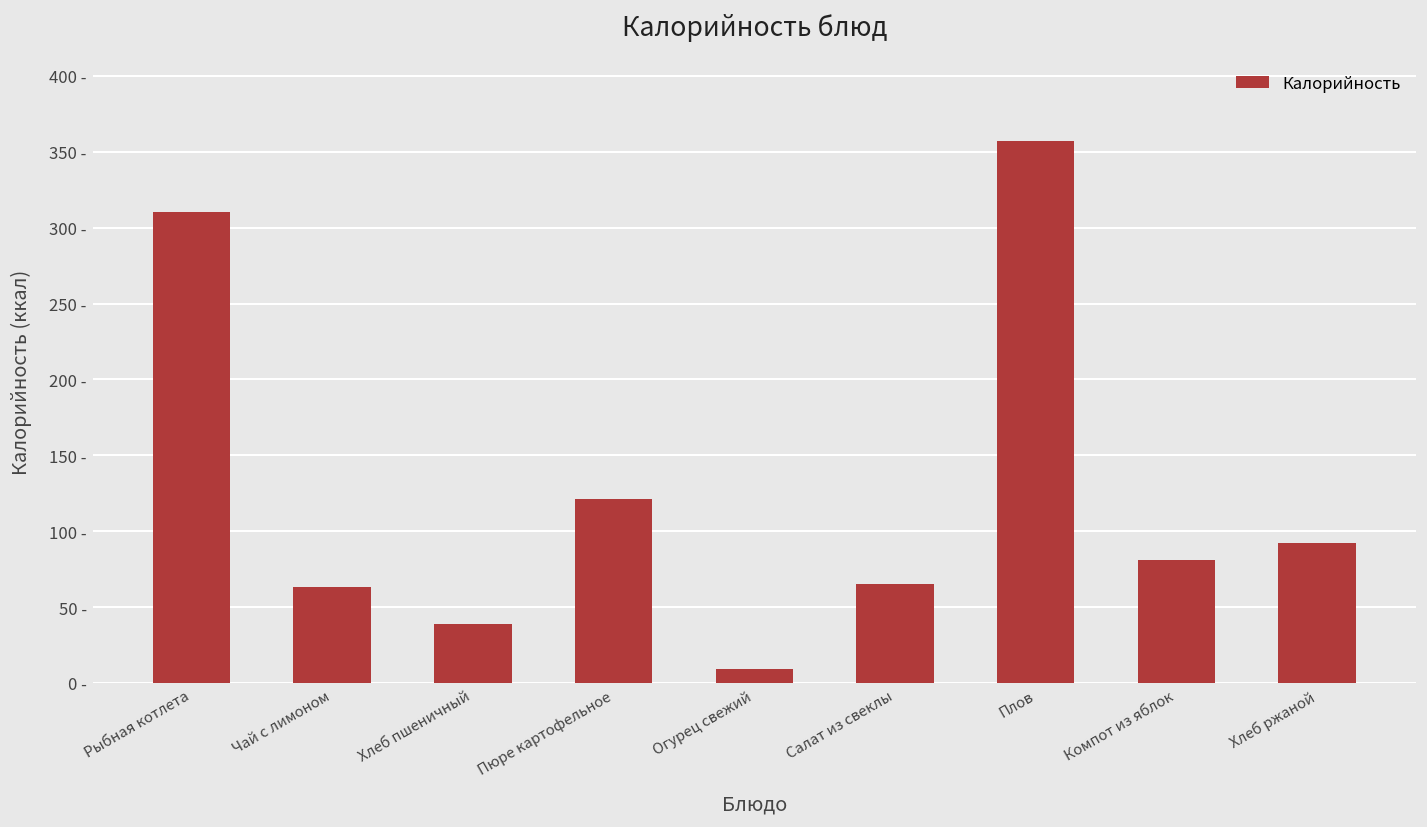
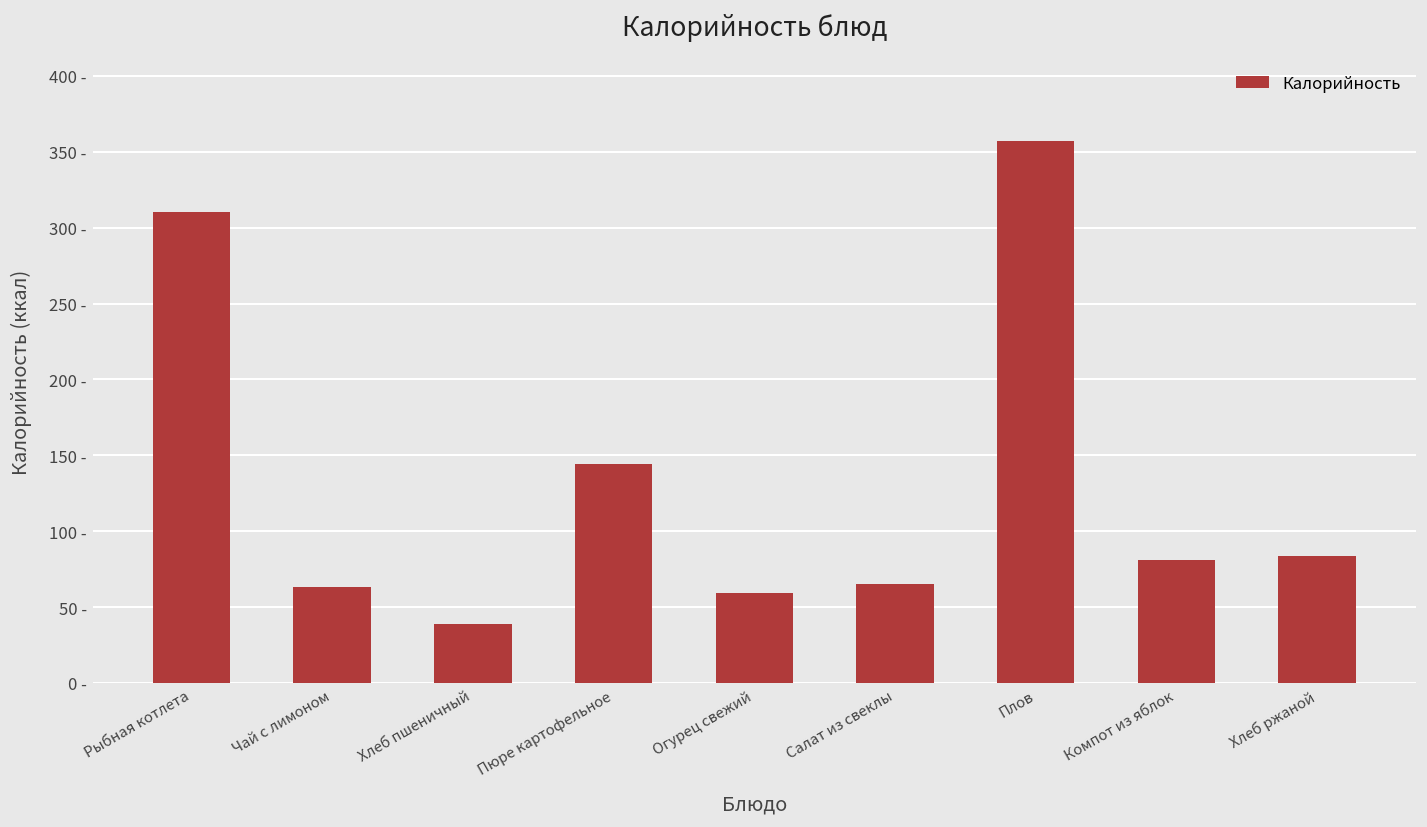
Пюре картофельное: 121 - -> 144 -
Огурец свежий: 9 - -> 59 -
Хлеб ржаной: 92 - -> 84 -
